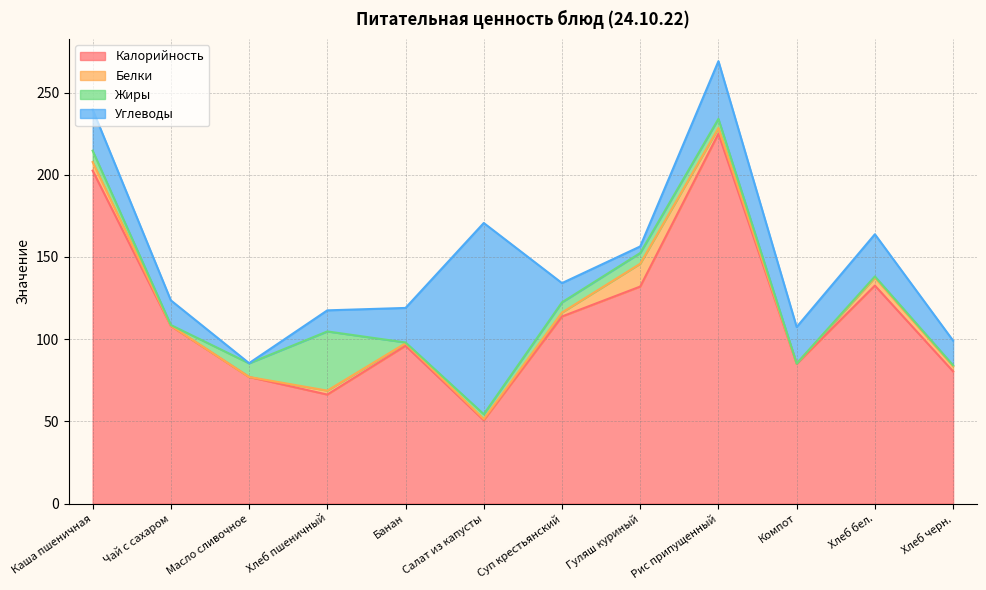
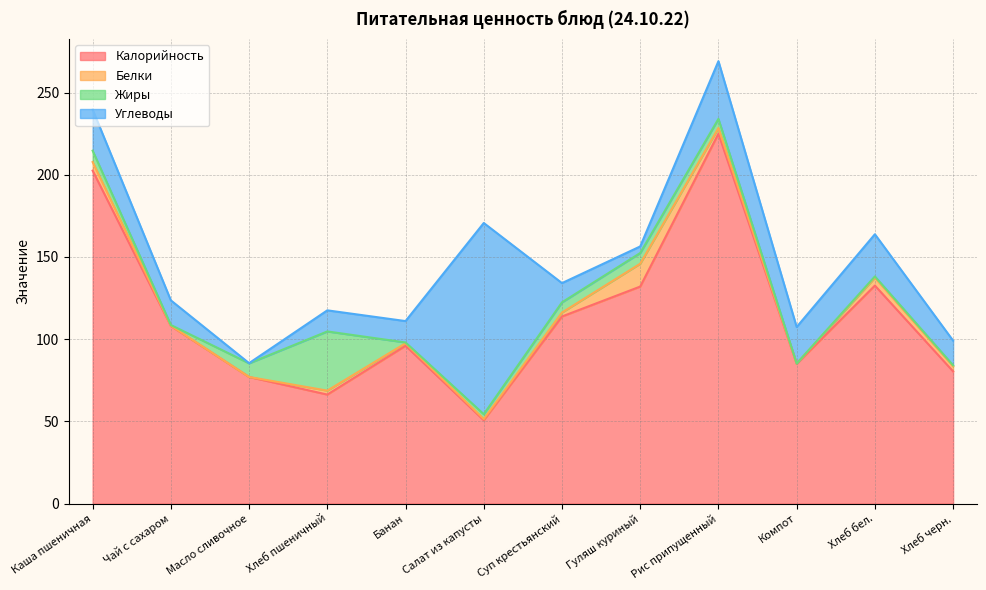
Углеводы, Банан: 21 -> 13
